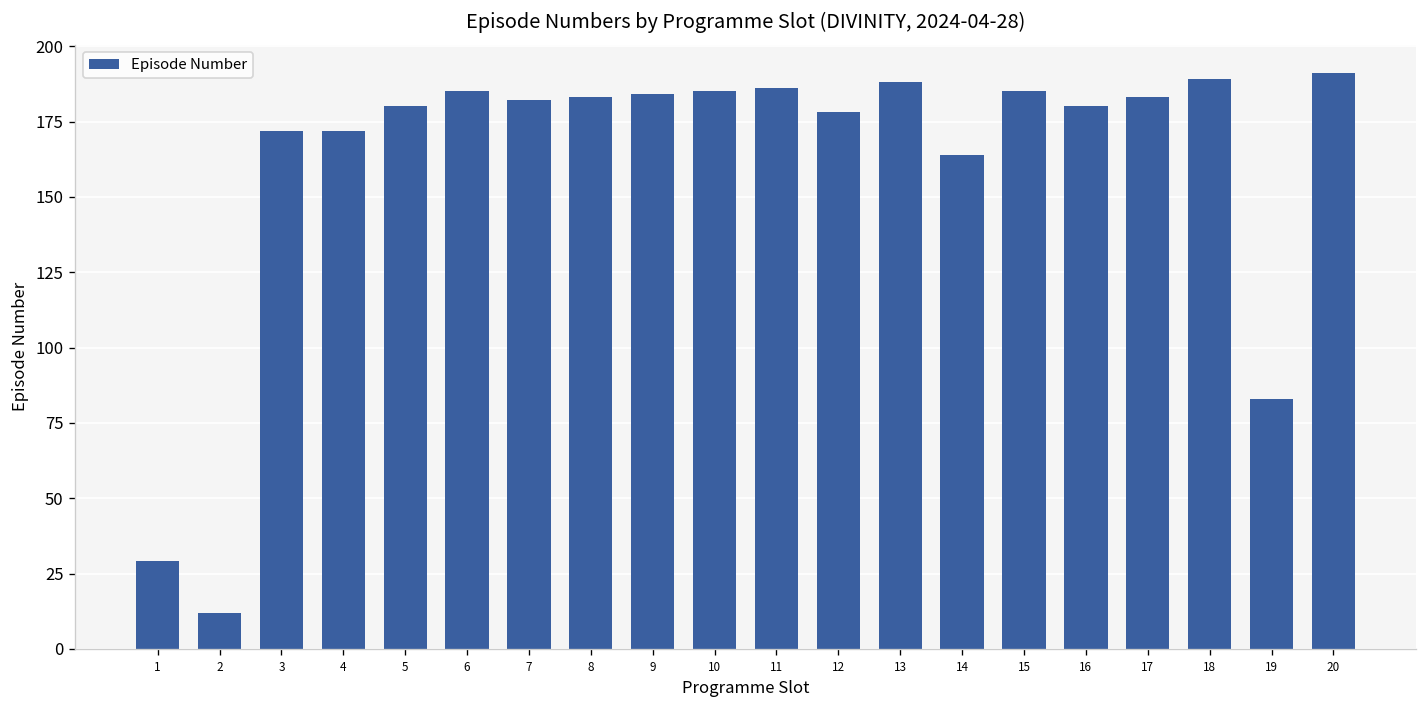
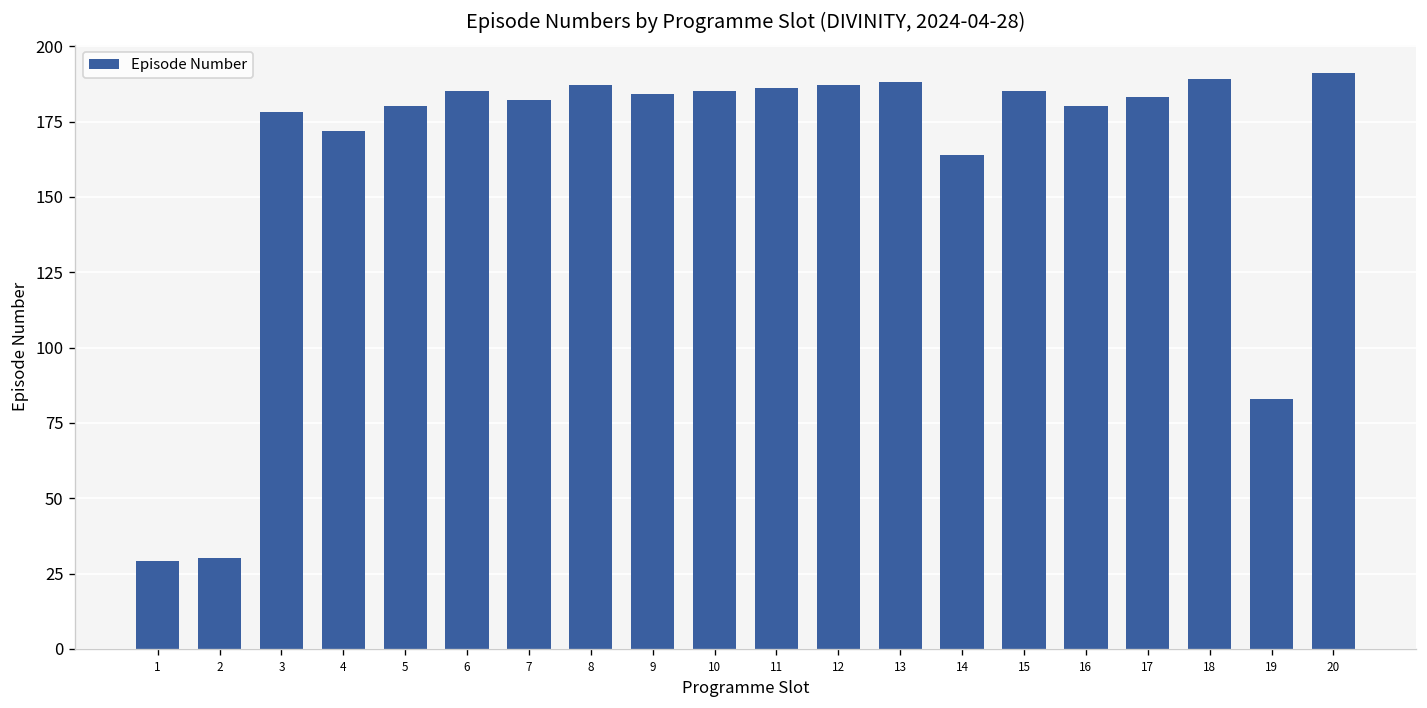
2: 12 -> 30
3: 172 -> 178
8: 183 -> 187
12: 178 -> 187
